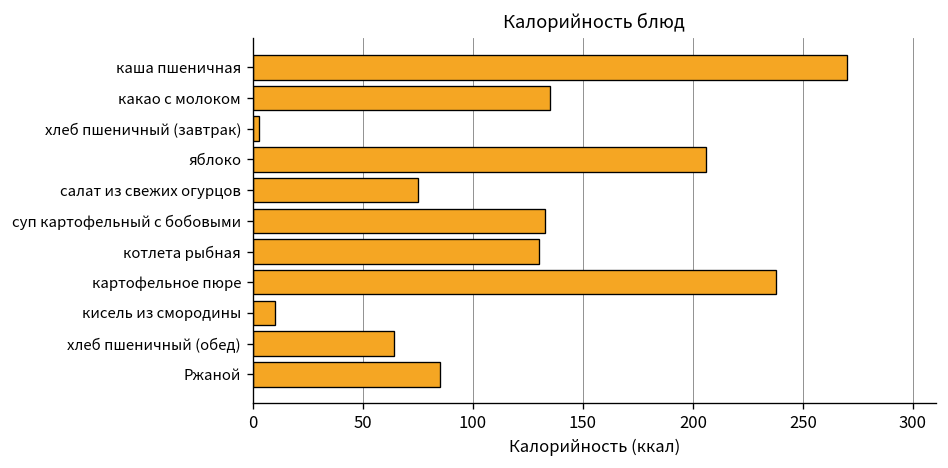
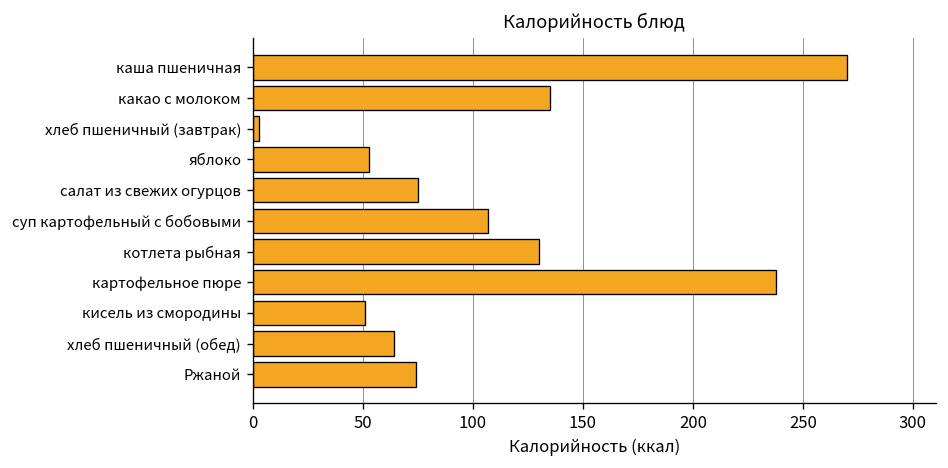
яблоко: 206 -> 53
суп картофельный с бобовыми: 133 -> 107
кисель из смородины: 10 -> 51
Ржаной: 85 -> 74
